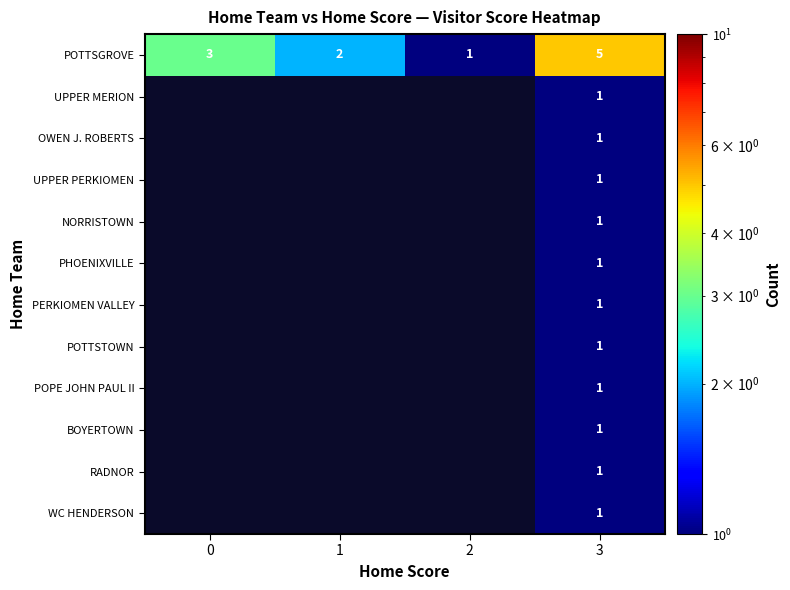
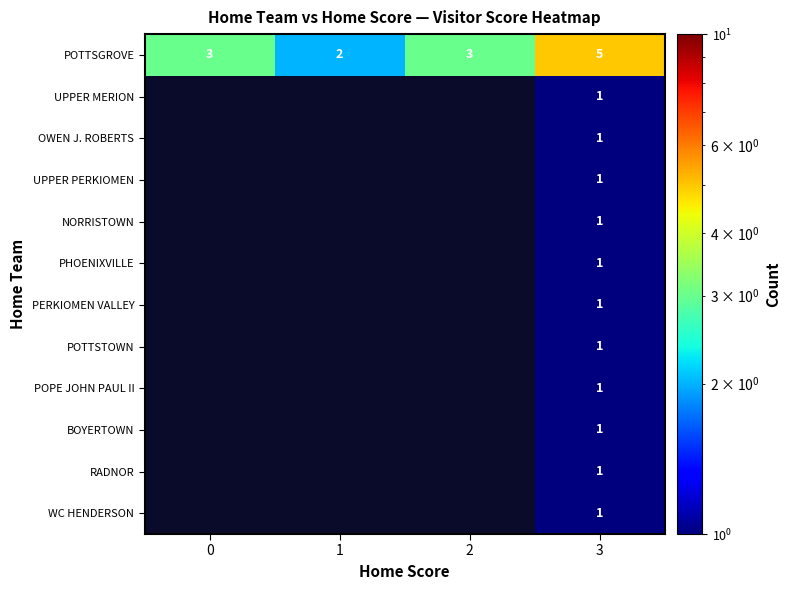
POTTSGROVE, 2: 1 -> 3
